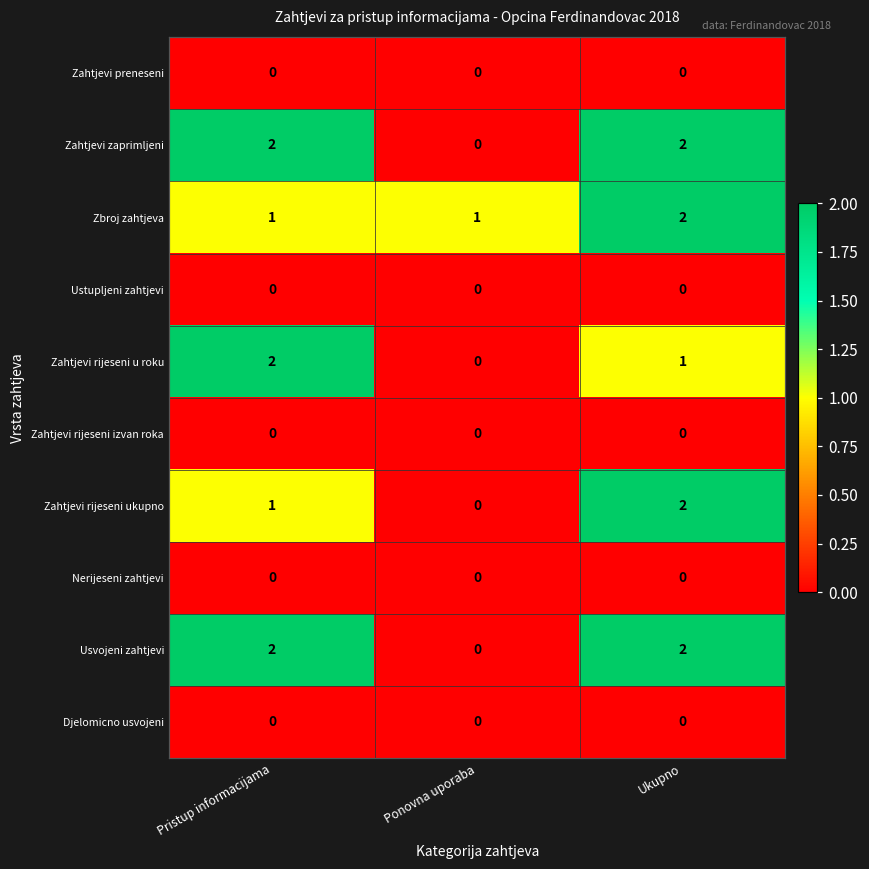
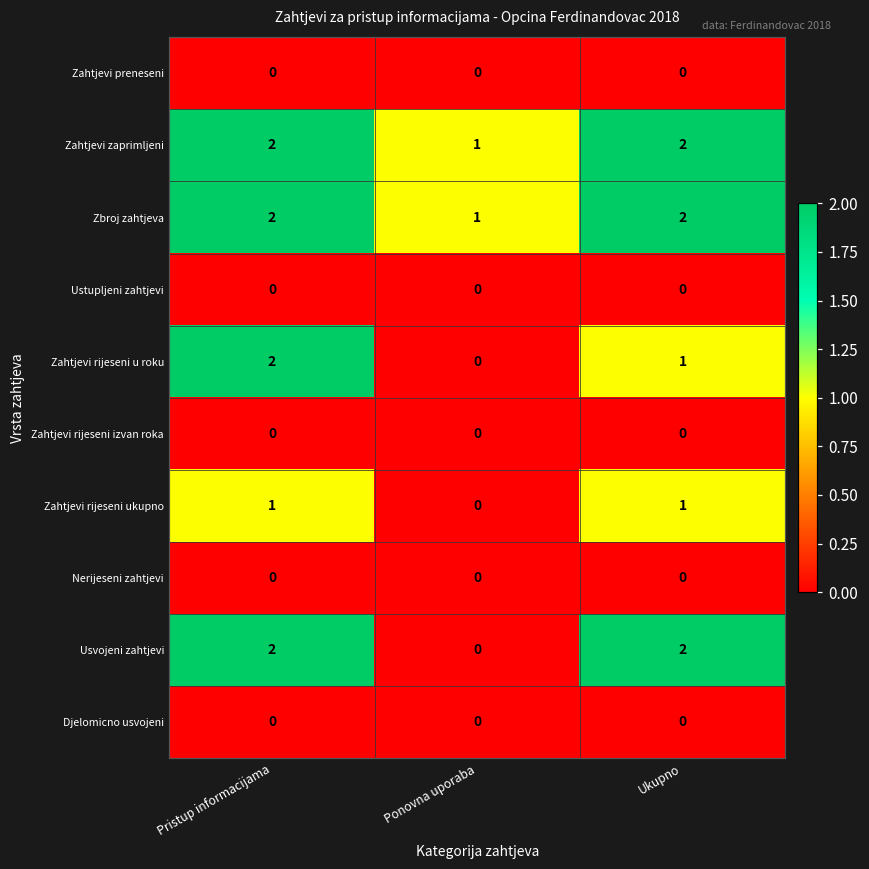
Zahtjevi zaprimljeni, Ponovna uporaba: 0 -> 1
Zbroj zahtjeva, Pristup informacijama: 1 -> 2
Zahtjevi rijeseni ukupno, Ukupno: 2 -> 1
